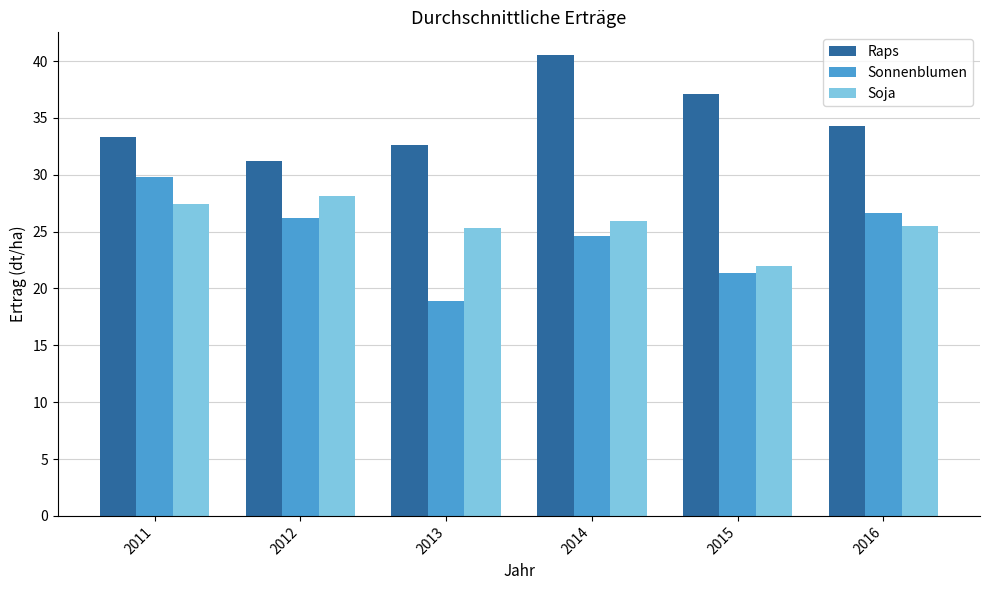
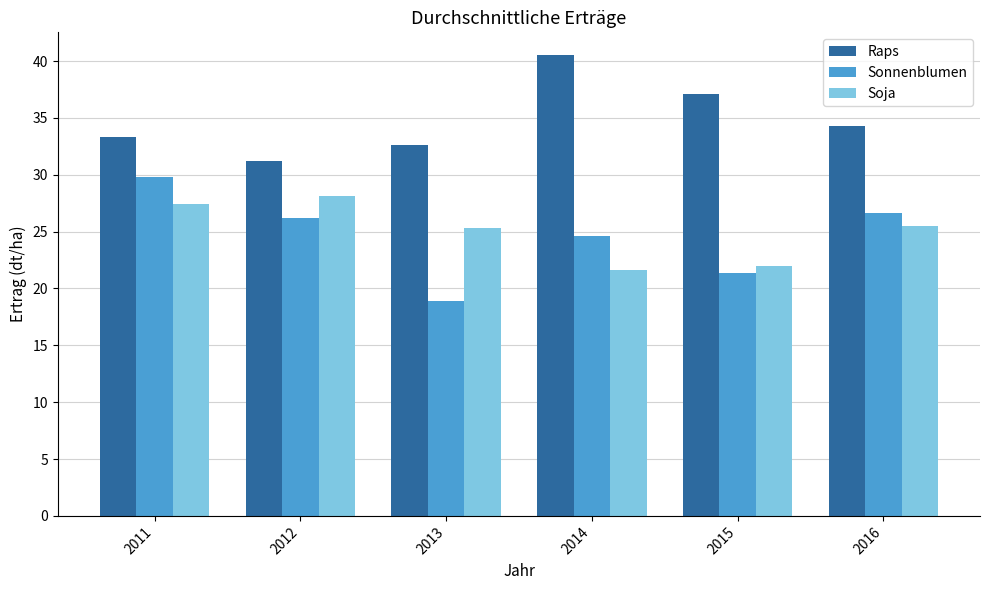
Soja, 2014: 25.9 -> 21.6
